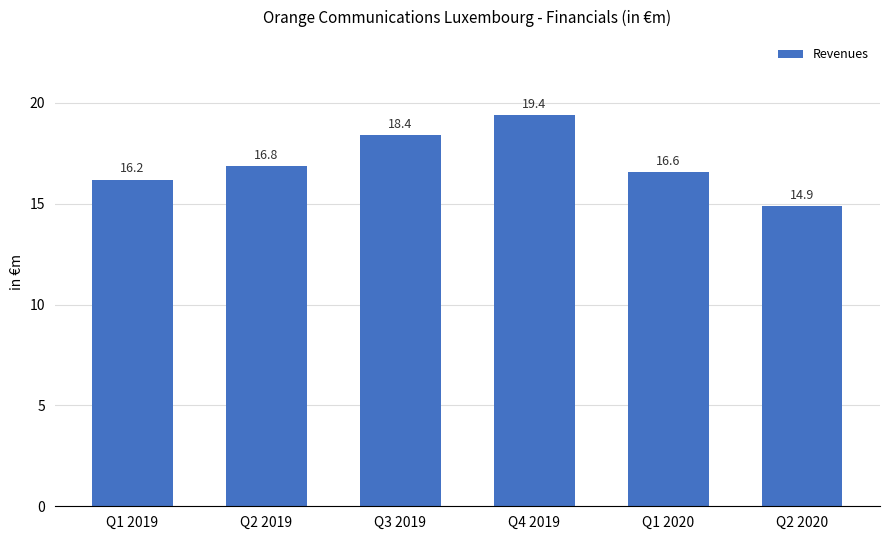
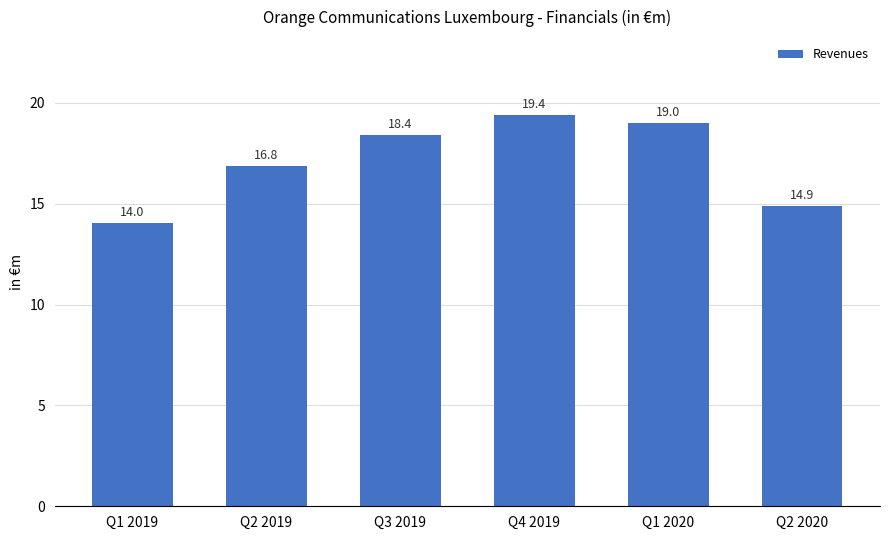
Q1 2019: 16.2 -> 14.0
Q1 2020: 16.6 -> 19.0
